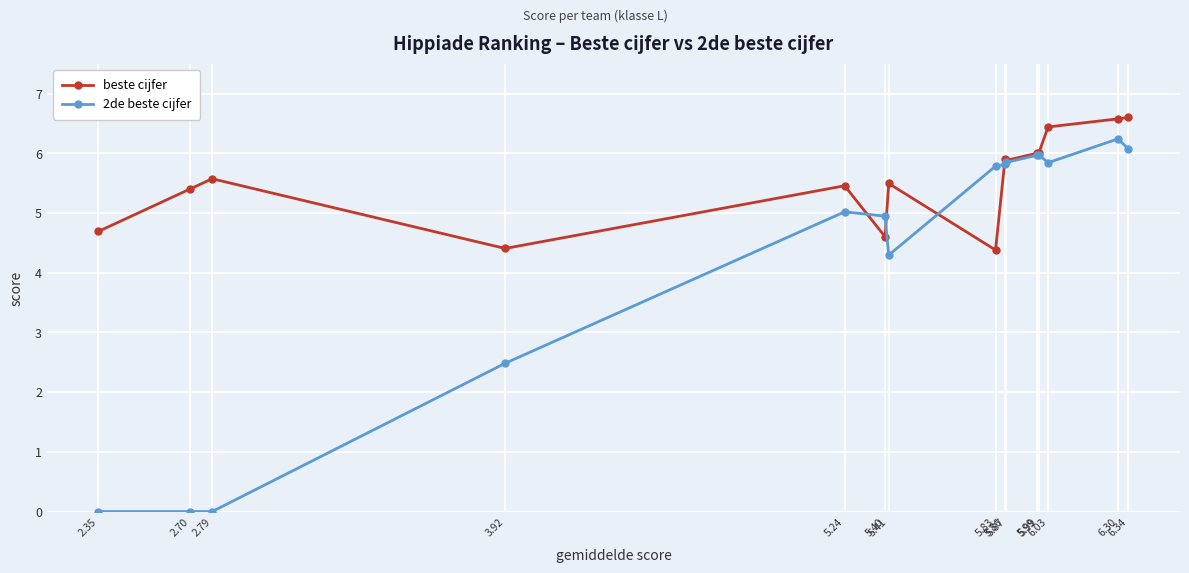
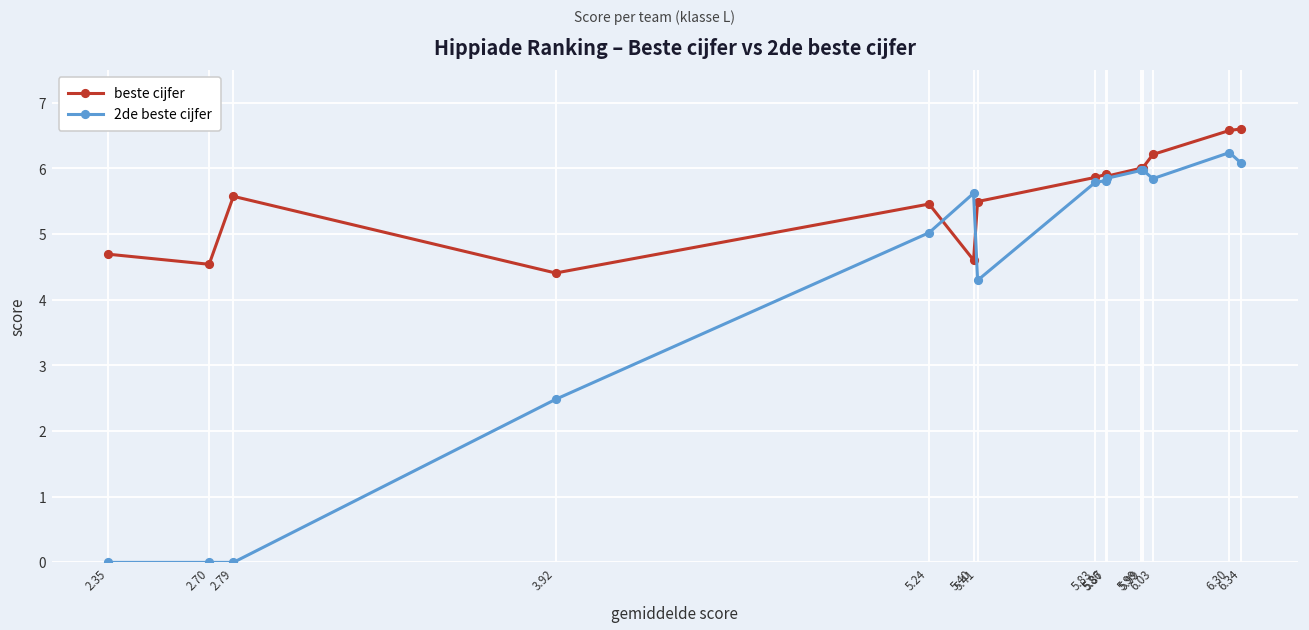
beste cijfer, 2.70: 5.4 -> 4.5
2de beste cijfer, 5.40: 4.9 -> 5.6
beste cijfer, 5.83: 4.4 -> 5.9
beste cijfer, 6.03: 6.4 -> 6.2
